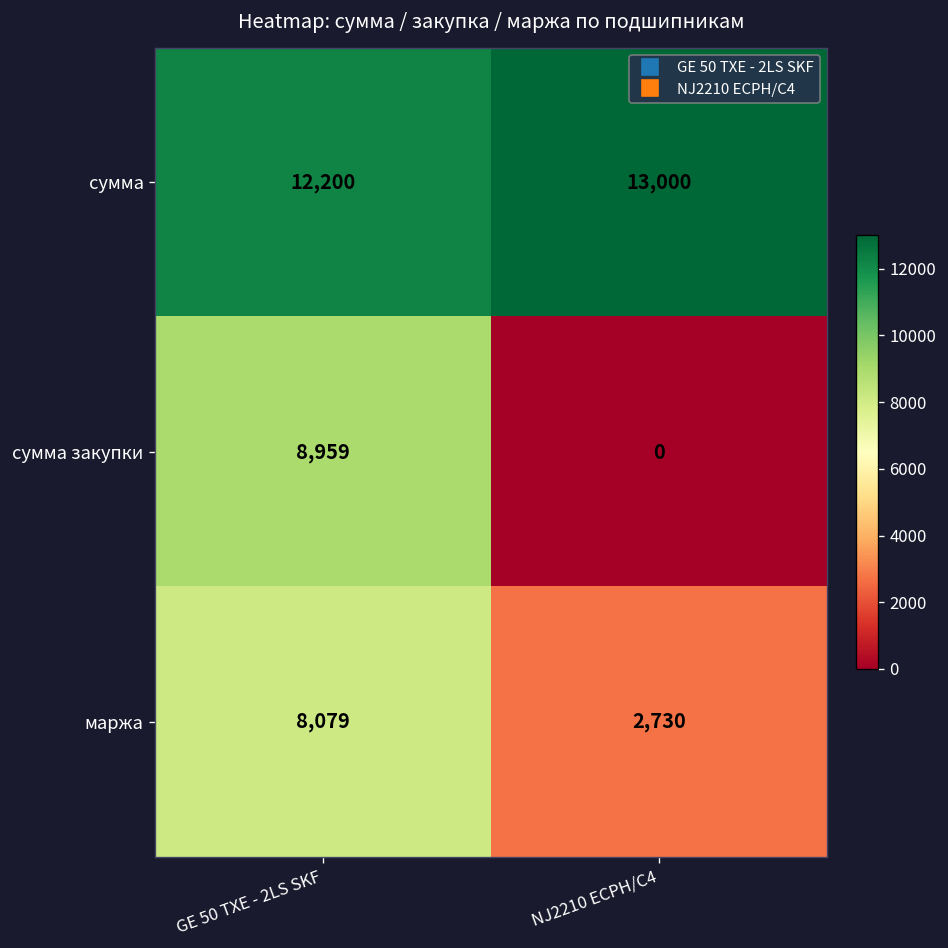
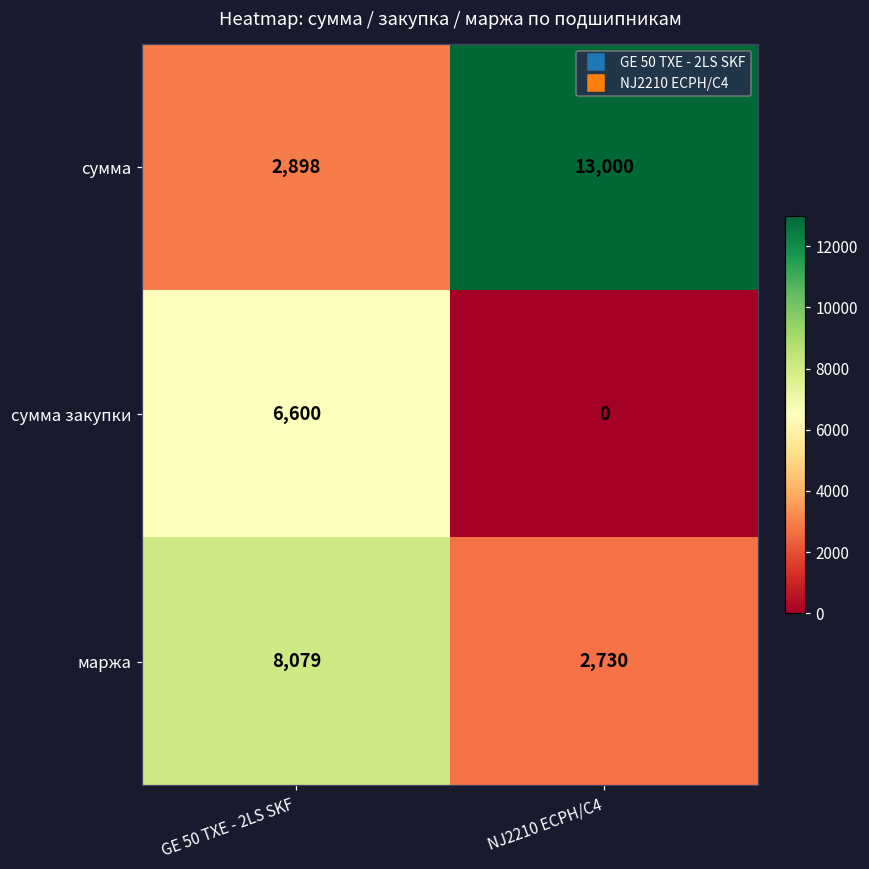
сумма, GE 50 TXE - 2LS SKF: 12,200 -> 2,898
сумма закупки, GE 50 TXE - 2LS SKF: 8,959 -> 6,600
